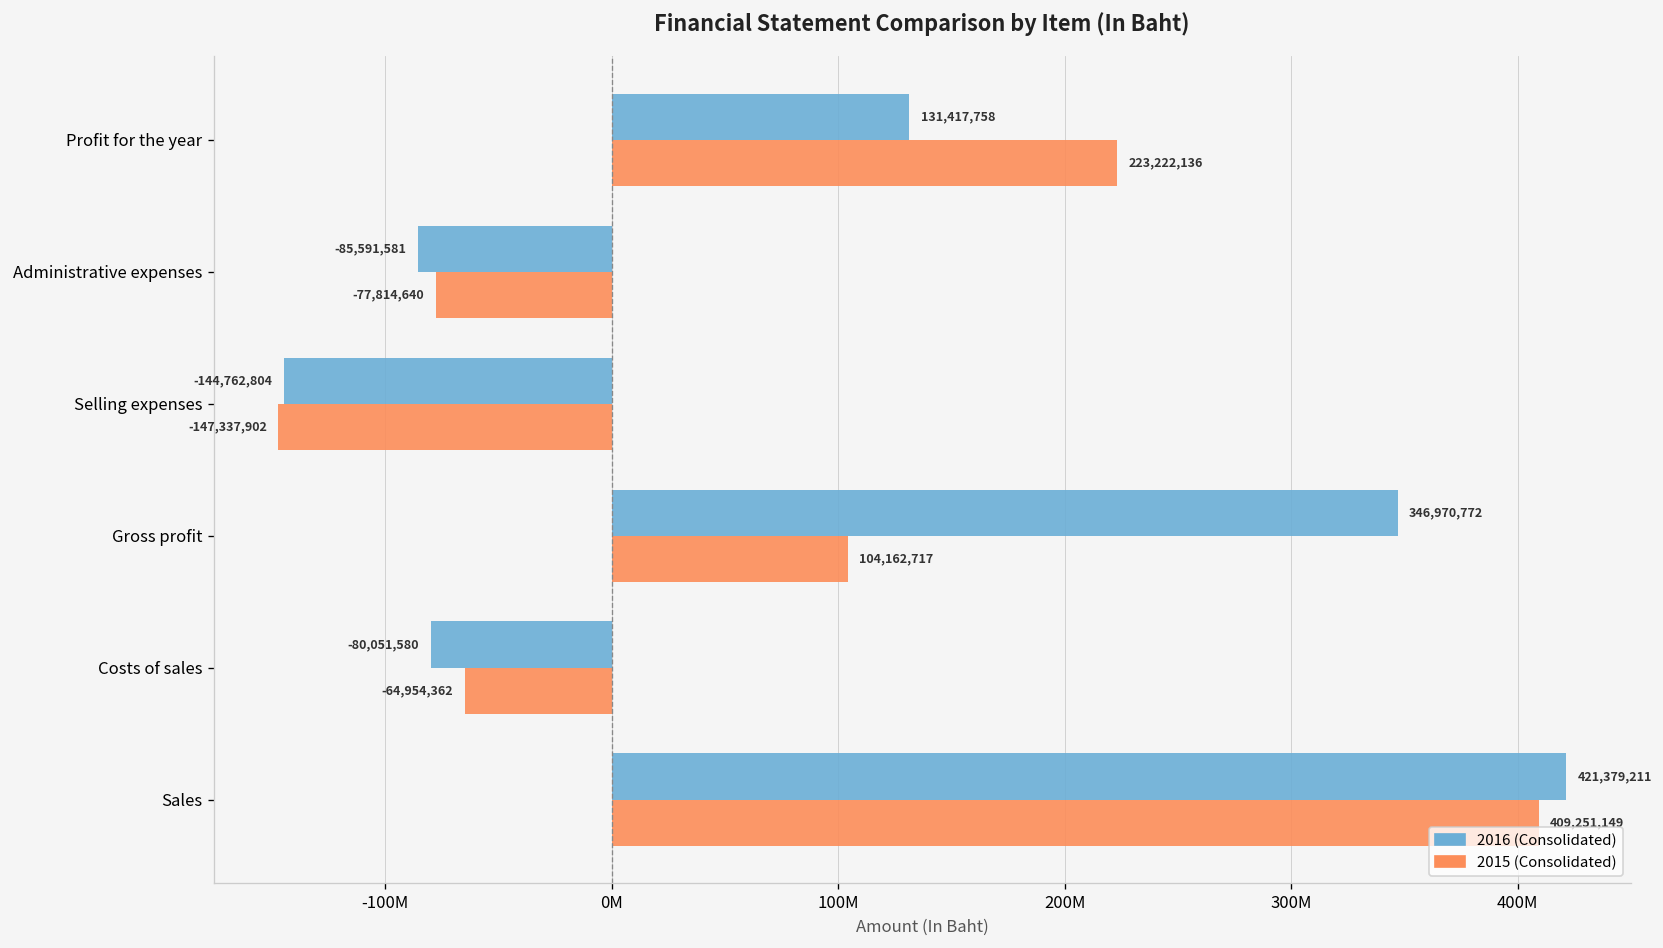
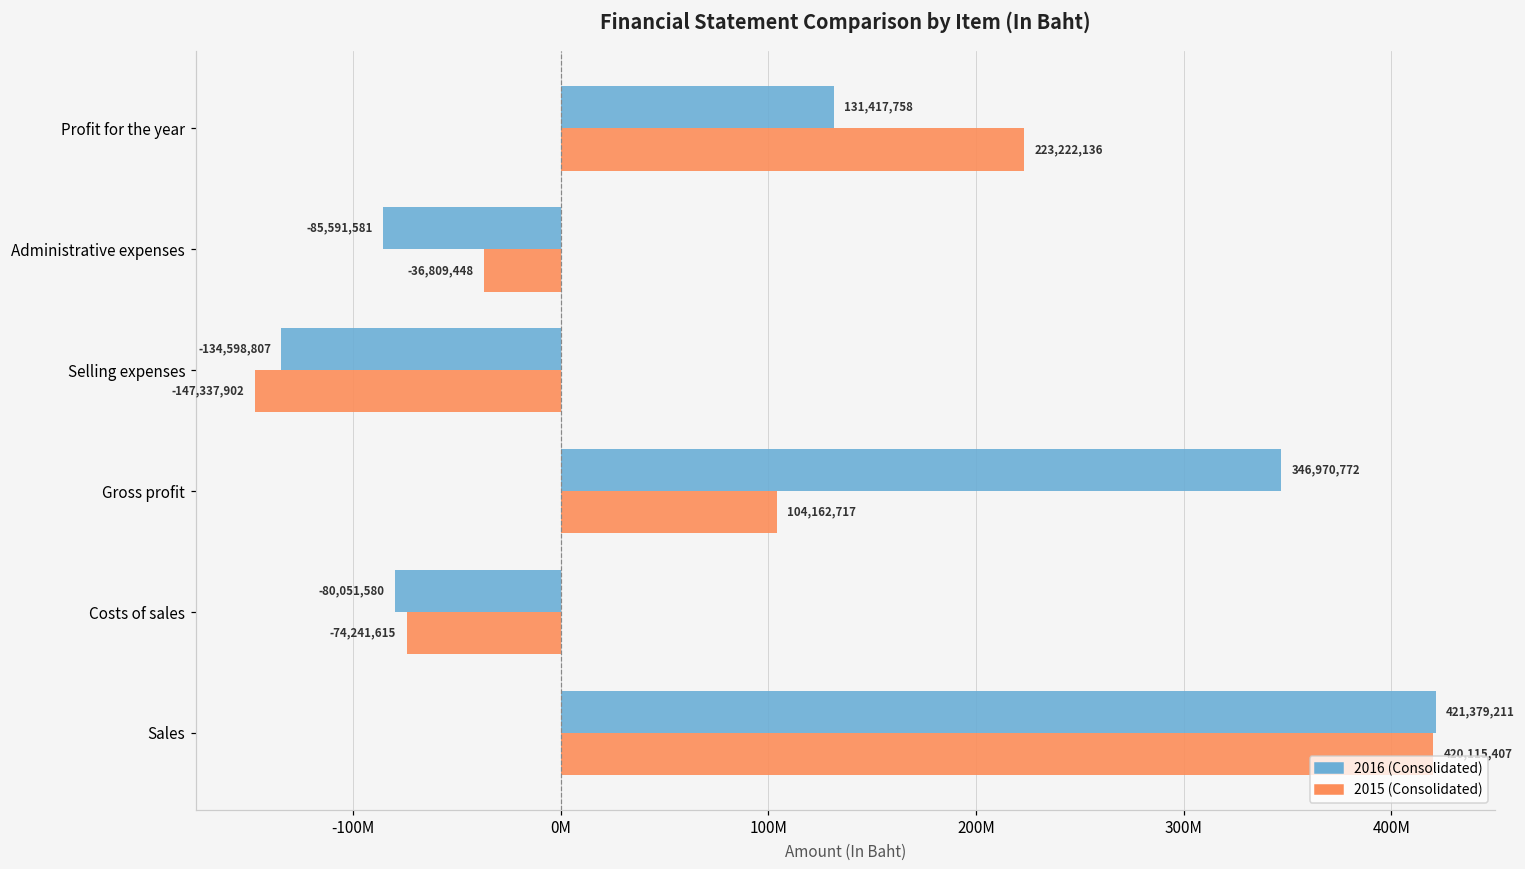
2015 (Consolidated), Administrative expenses: -77,814,640 -> -36,809,448
2016 (Consolidated), Selling expenses: -144,762,804 -> -134,598,807
2015 (Consolidated), Costs of sales: -64,954,362 -> -74,241,615
2015 (Consolidated), Sales: 409000000 -> 420000000
